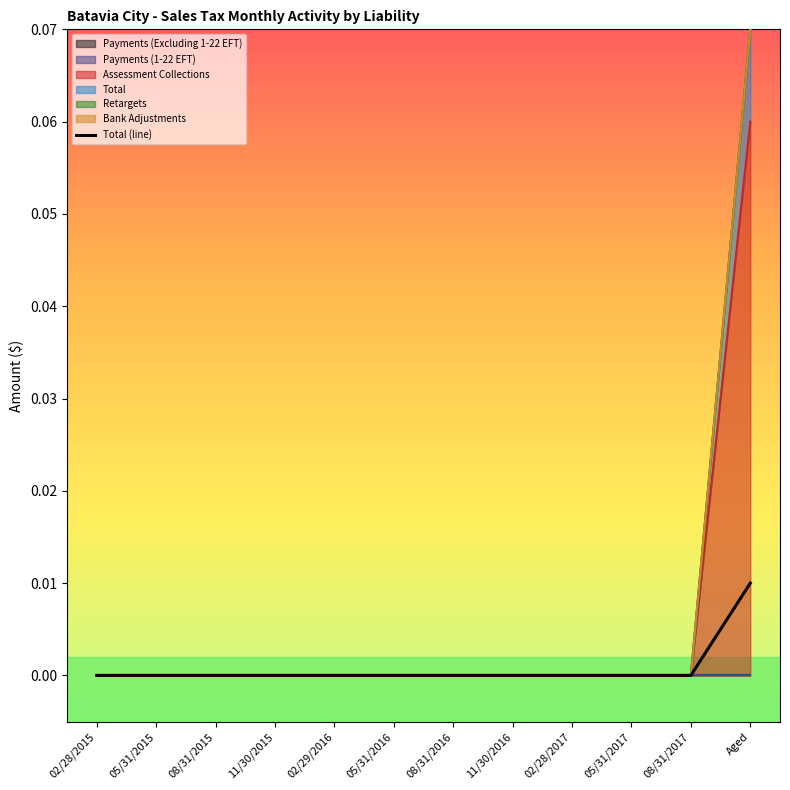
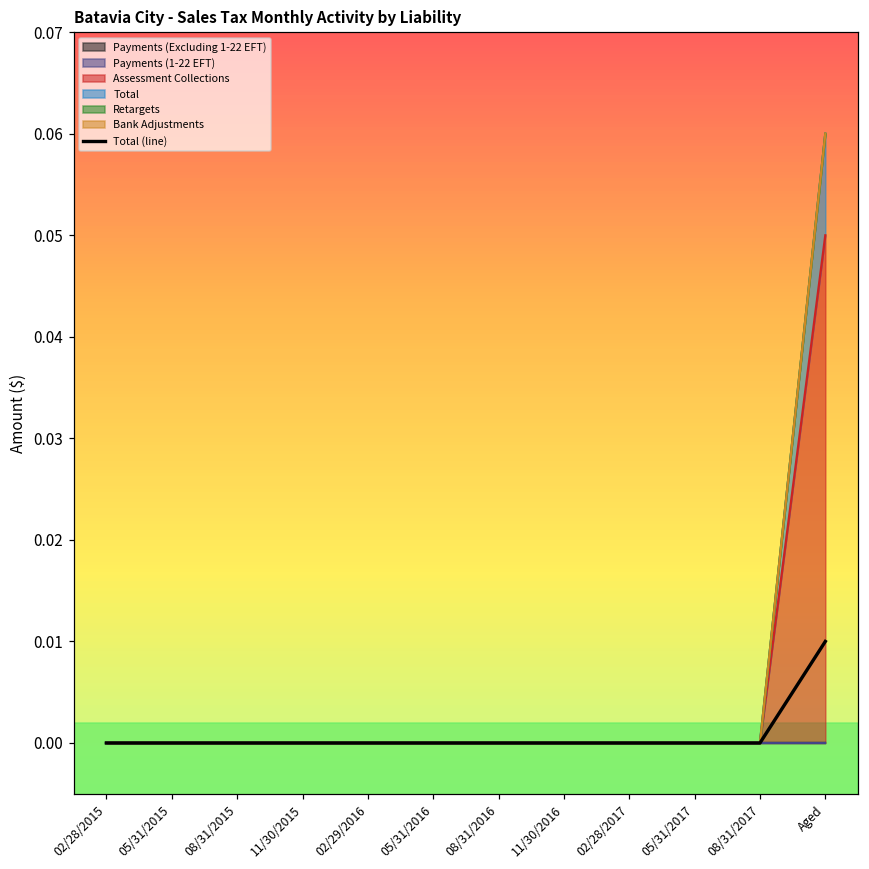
Assessment Collections, Aged: 0.06 -> 0.05
